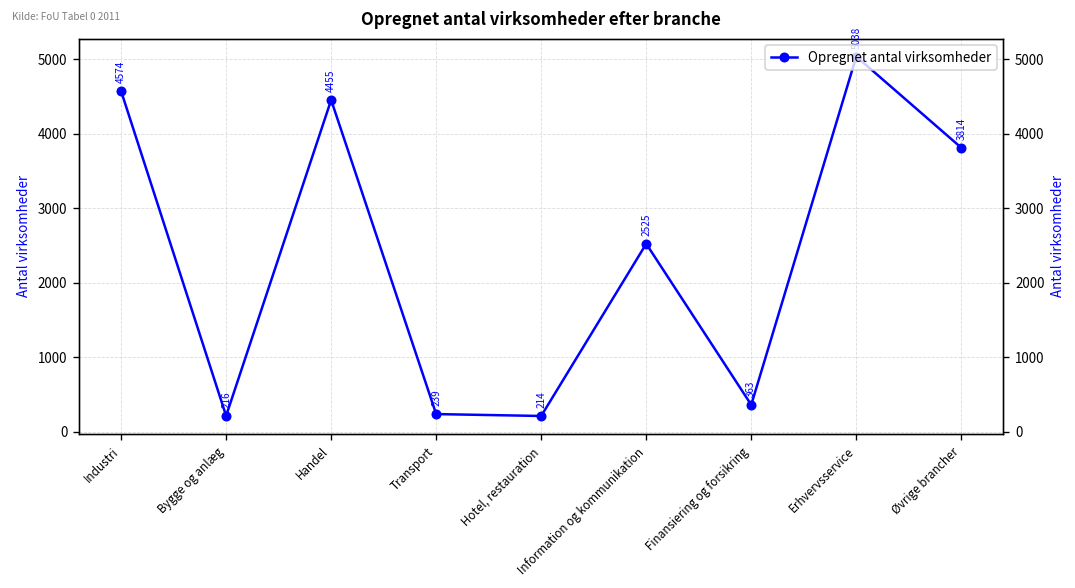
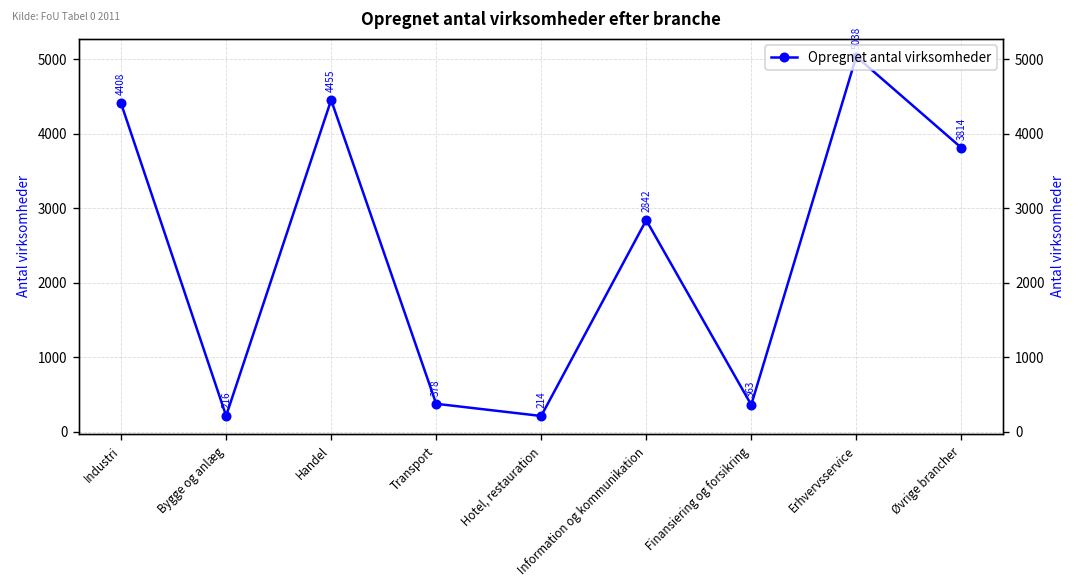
Industri: 4574 -> 4408
Transport: 239 -> 378
Information og kommunikation: 2525 -> 2842
